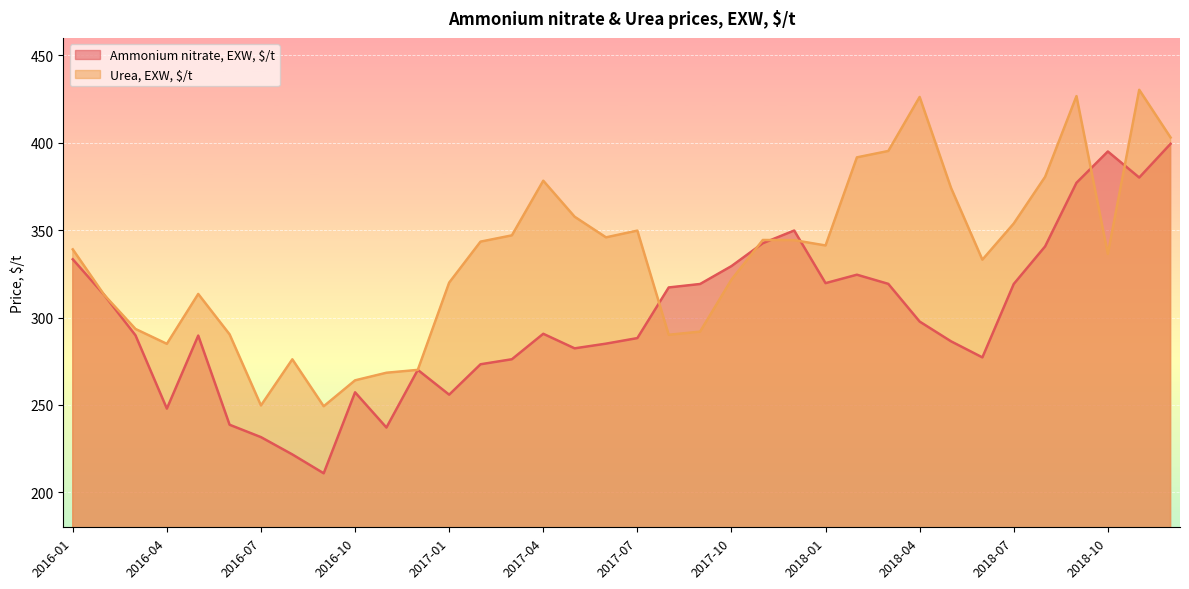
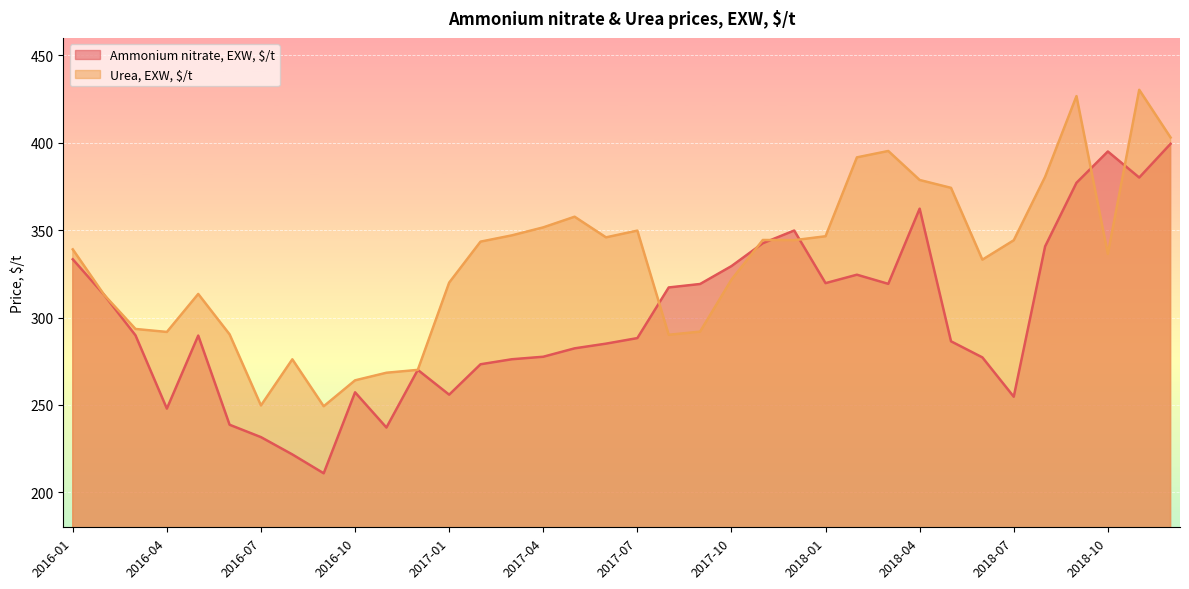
Urea, EXW, $/t, 2016-04: 285 -> 292
Ammonium nitrate, EXW, $/t, 2017-04: 291 -> 278
Urea, EXW, $/t, 2017-04: 378 -> 352
Urea, EXW, $/t, 2018-01: 341 -> 347
Ammonium nitrate, EXW, $/t, 2018-04: 298 -> 362
Urea, EXW, $/t, 2018-04: 426 -> 379
Ammonium nitrate, EXW, $/t, 2018-07: 319 -> 255
Urea, EXW, $/t, 2018-07: 354 -> 344
